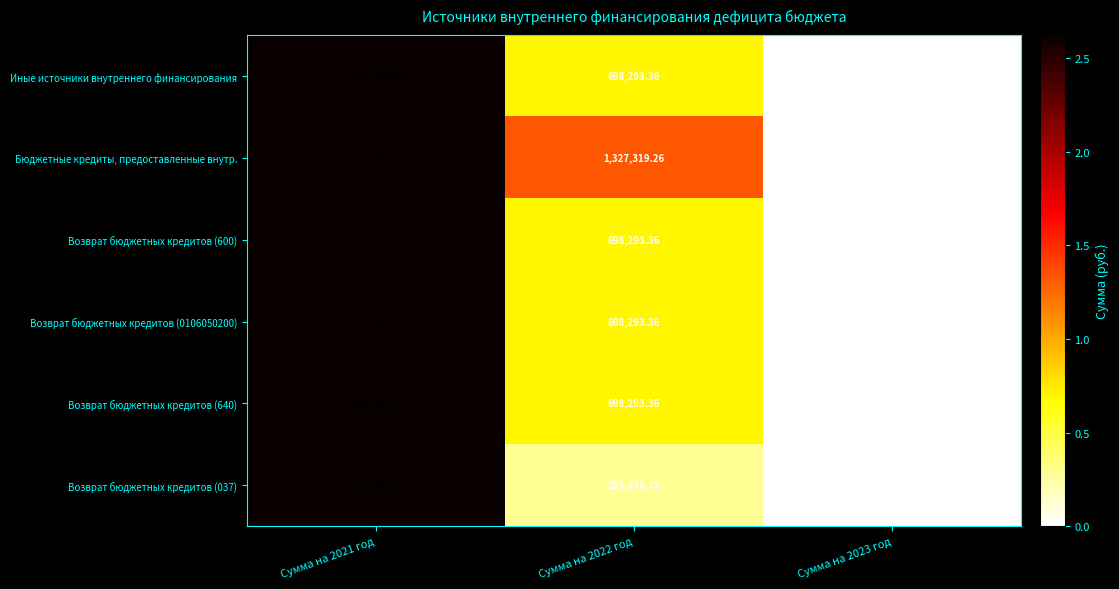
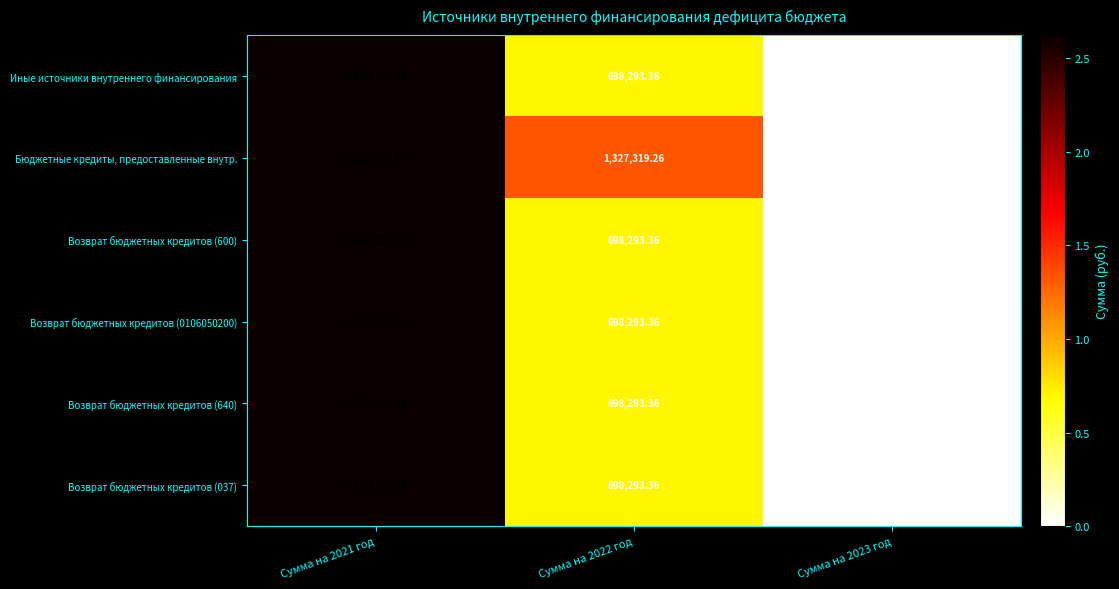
Возврат бюджетных кредитов (037), Сумма на 2022 год: 285,436.72 -> 698,293.36
